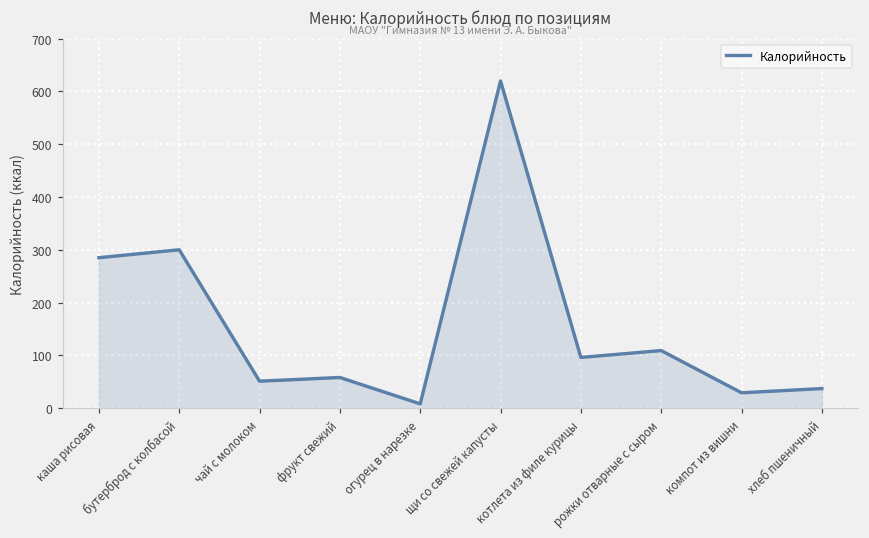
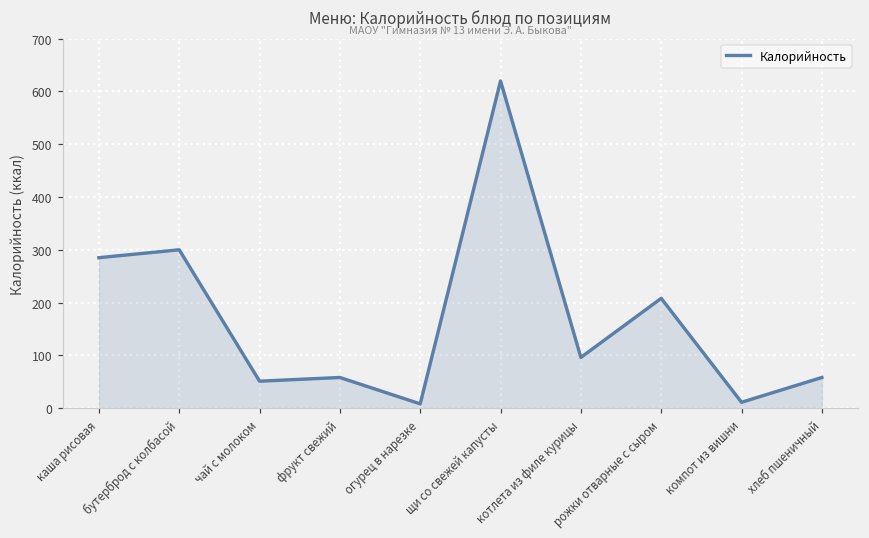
рожки отварные с сыром: 110 -> 210
компот из вишни: 30 -> 10
хлеб пшеничный: 40 -> 60
